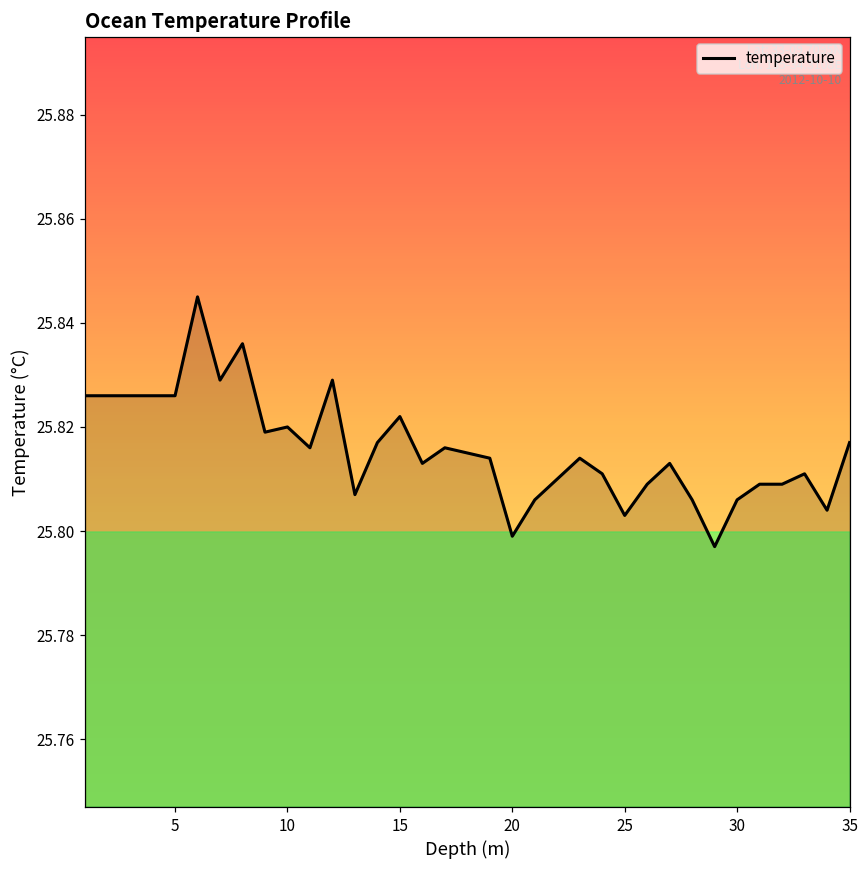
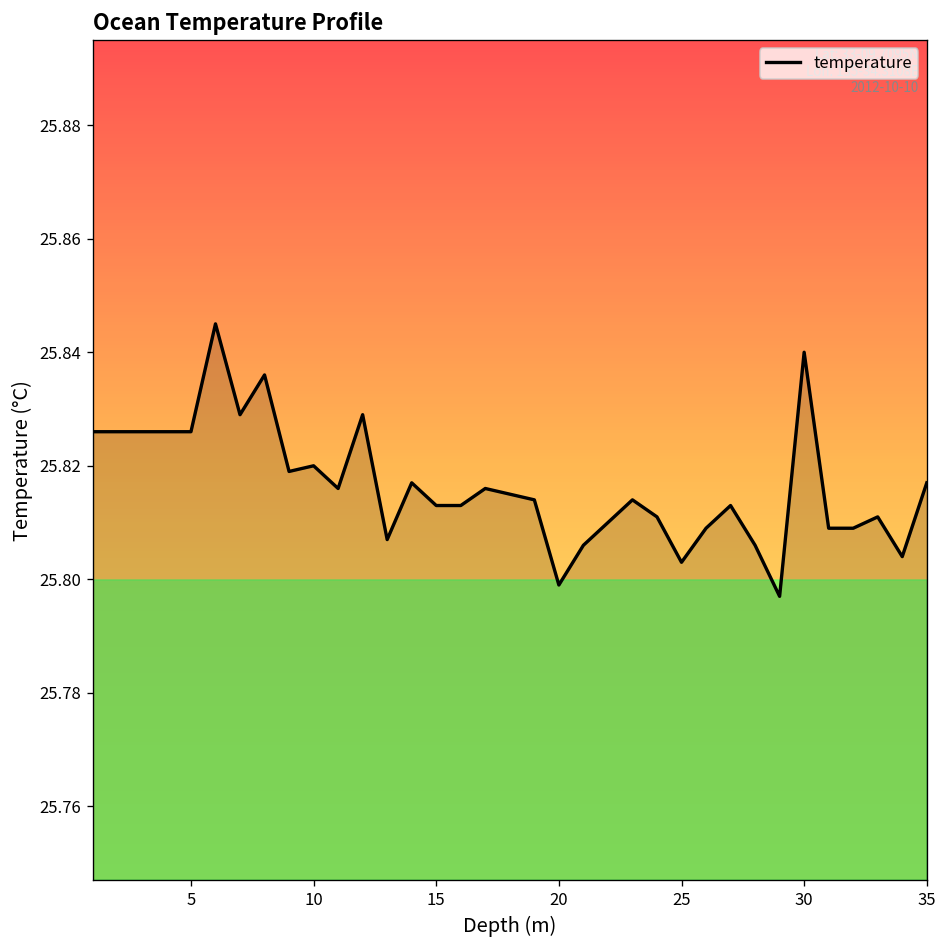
15: 25.822 -> 25.813
30: 25.806 -> 25.840
